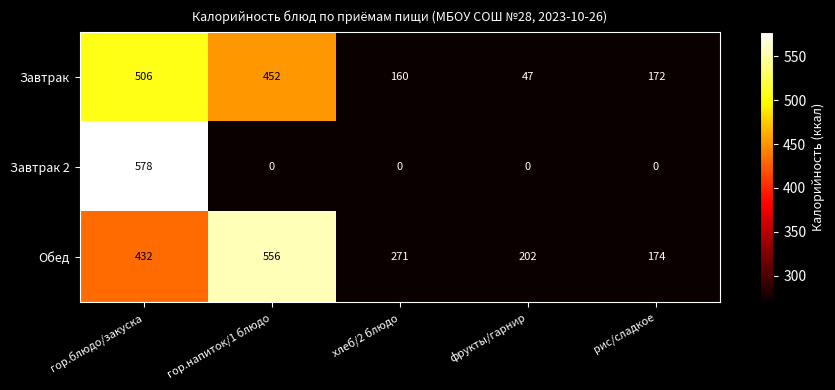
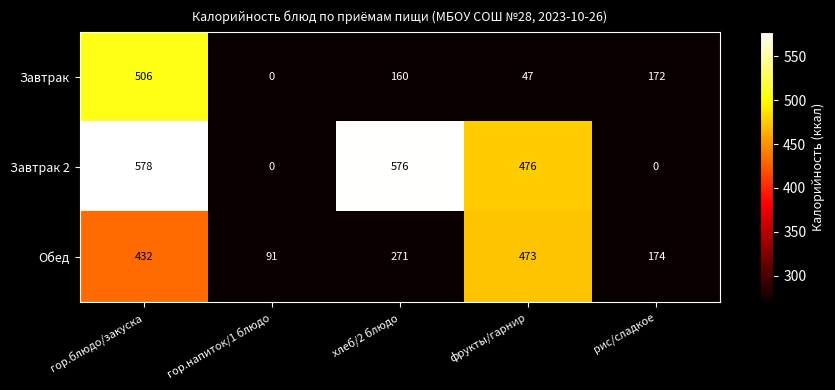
Завтрак, гор.напиток/1 блюдо: 452 -> 0
Завтрак 2, хлеб/2 блюдо: 0 -> 576
Завтрак 2, фрукты/гарнир: 0 -> 476
Обед, гор.напиток/1 блюдо: 556 -> 91
Обед, фрукты/гарнир: 202 -> 473
